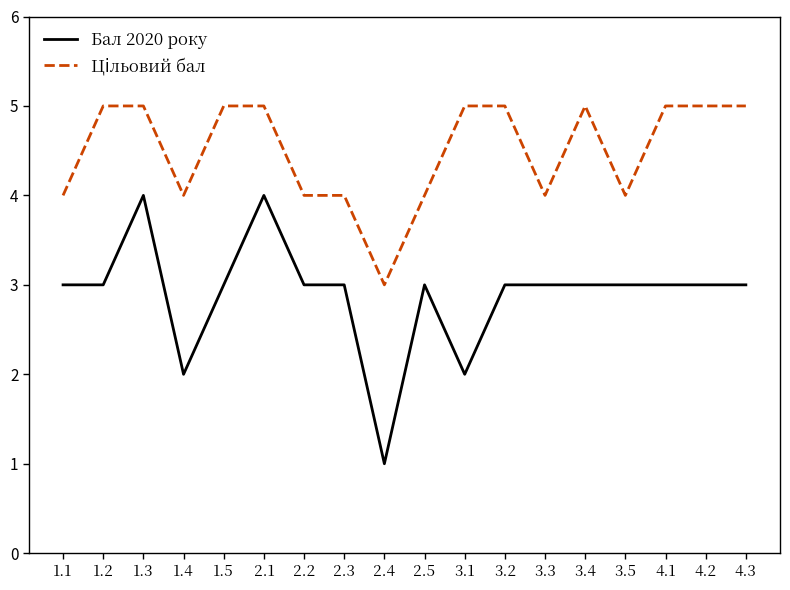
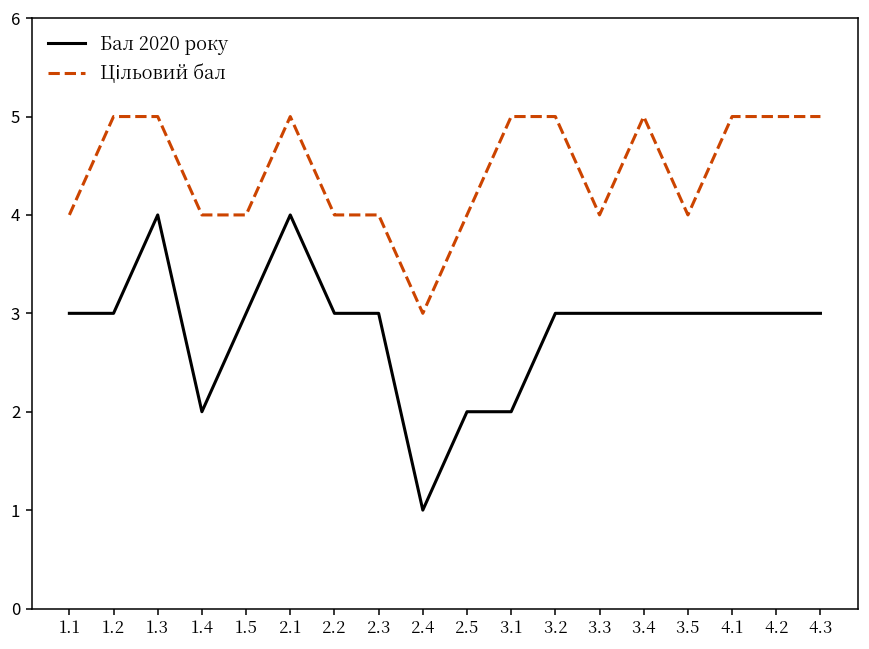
Цільовий бал, 1.5: 5 -> 4
Бал 2020 року, 2.5: 3 -> 2
